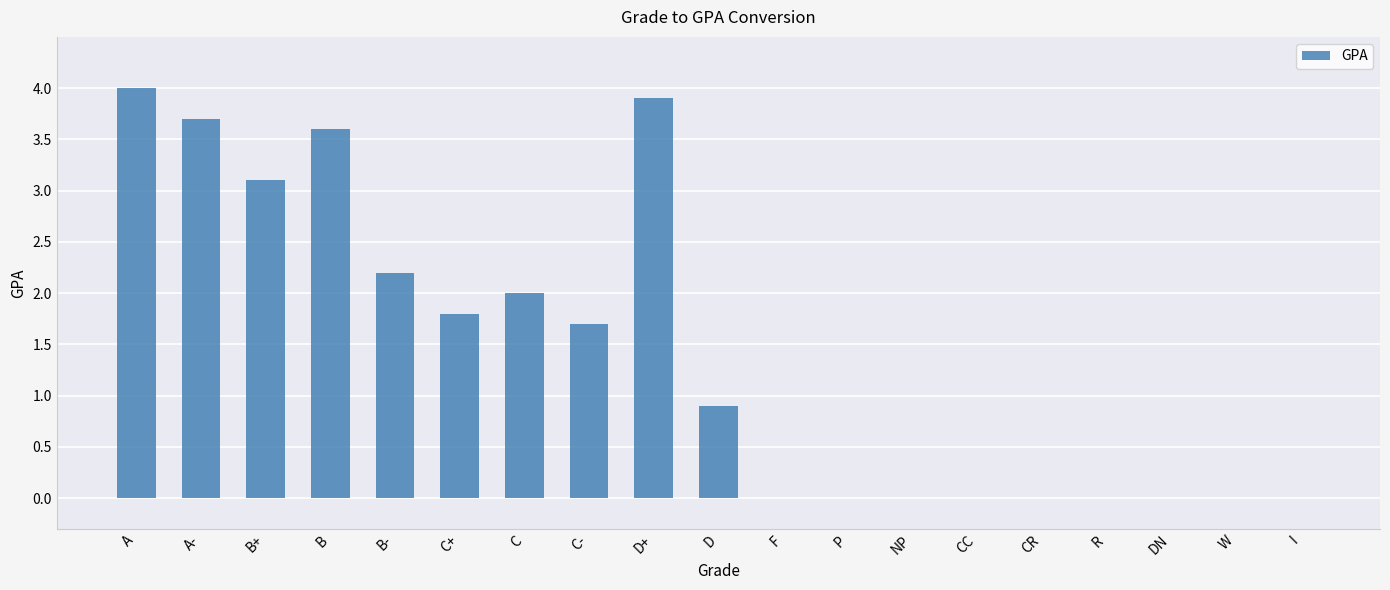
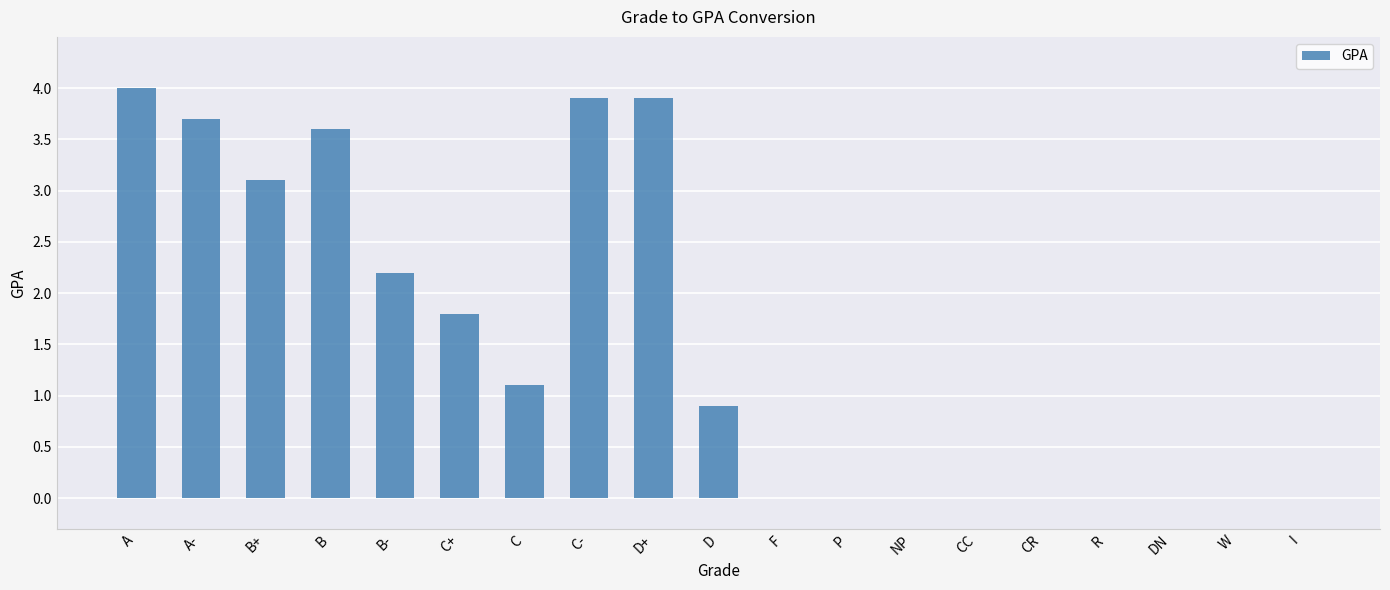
C: 2.0 -> 1.1
C-: 1.7 -> 3.9
